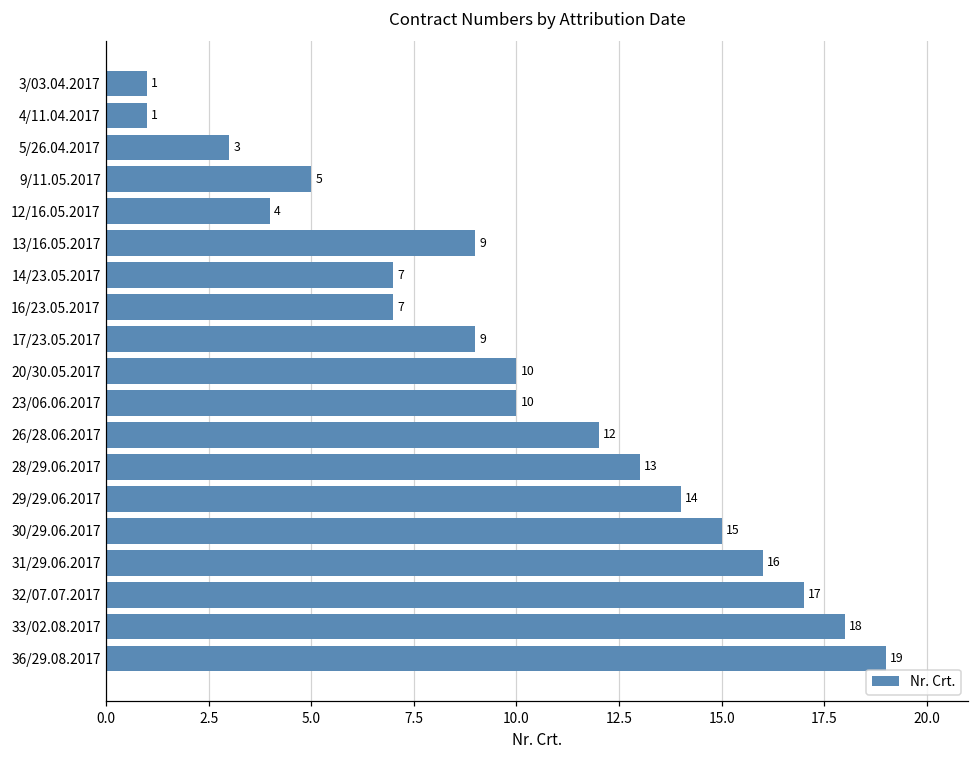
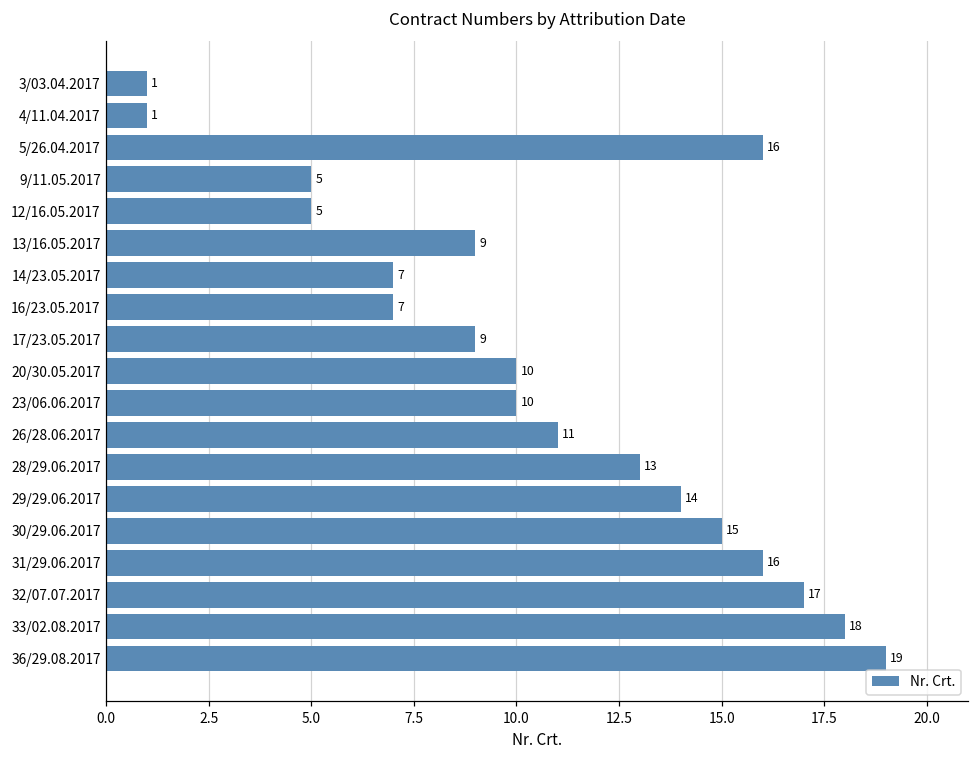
5/26.04.2017: 3 -> 16
12/16.05.2017: 4 -> 5
26/28.06.2017: 12 -> 11
